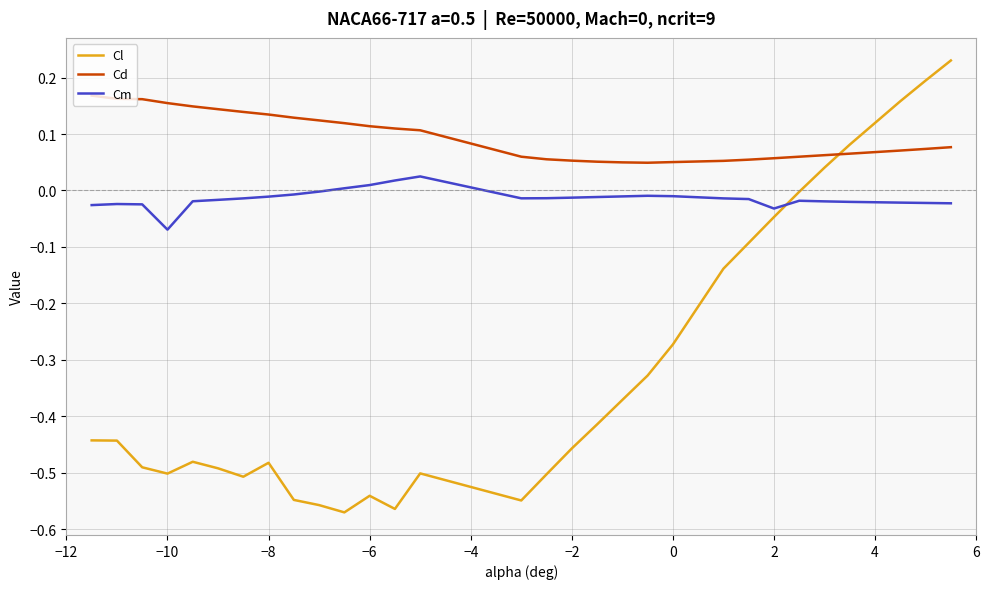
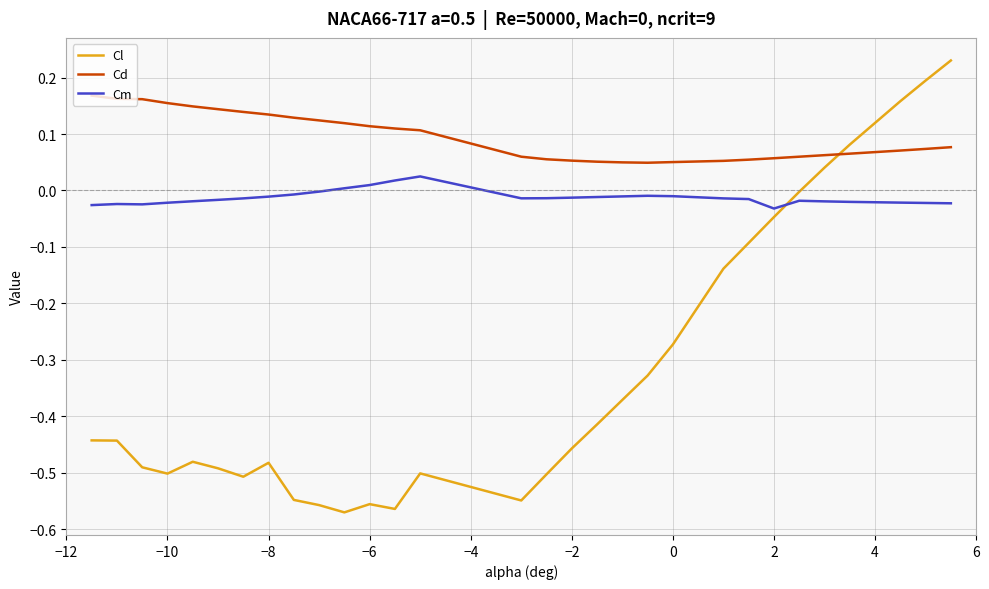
Cm, −10: -0.07 -> -0.02
Cl, −6: -0.54 -> -0.56
